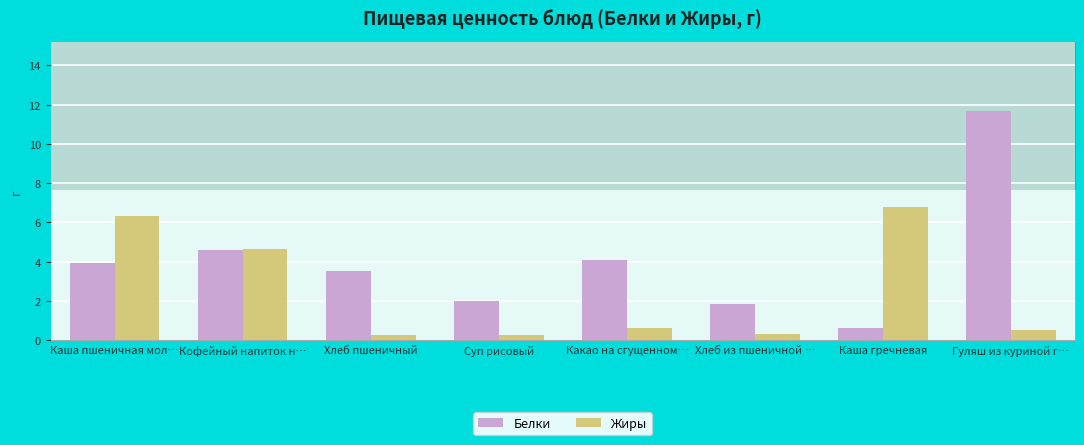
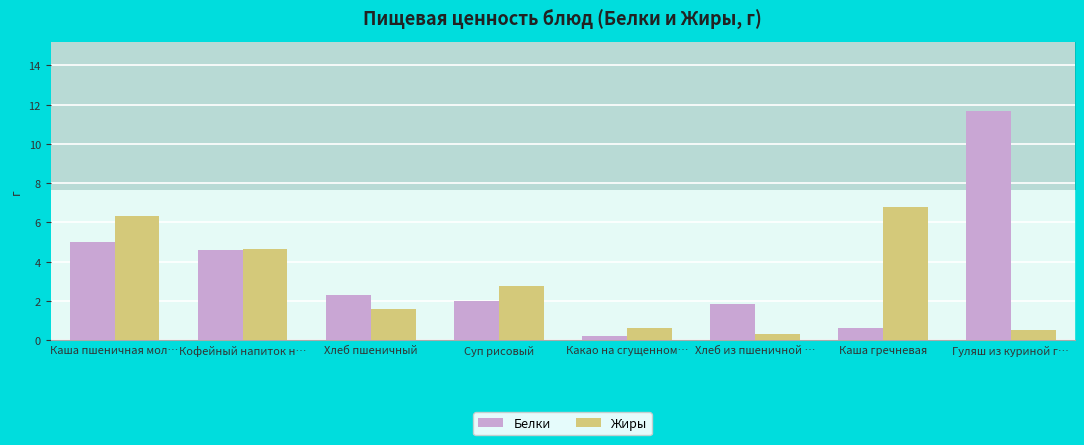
Белки, Каша пшеничная мол…: 3.9 -> 5.0
Белки, Хлеб пшеничный: 3.5 -> 2.3
Жиры, Хлеб пшеничный: 0.2 -> 1.6
Жиры, Суп рисовый: 0.2 -> 2.7
Белки, Какао на сгущенном…: 4.1 -> 0.2
